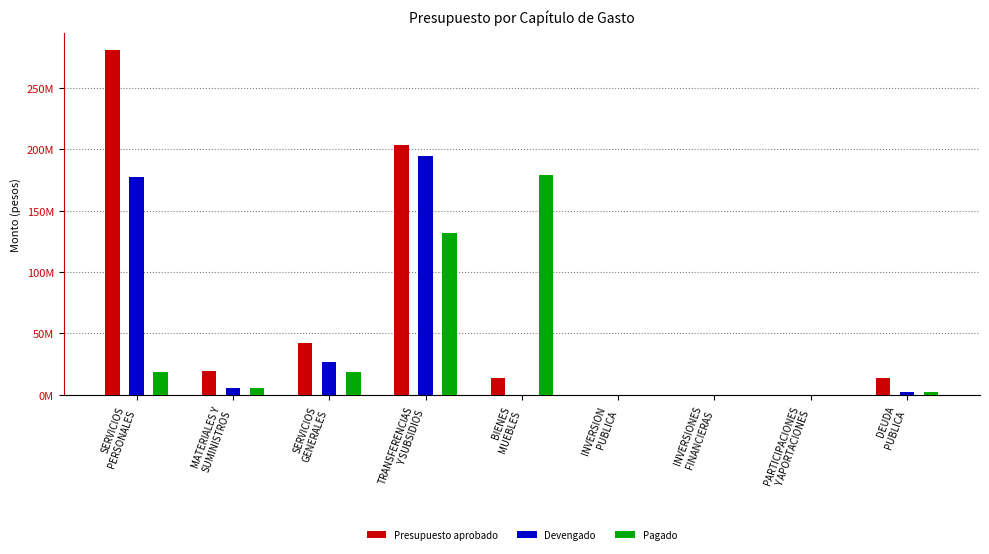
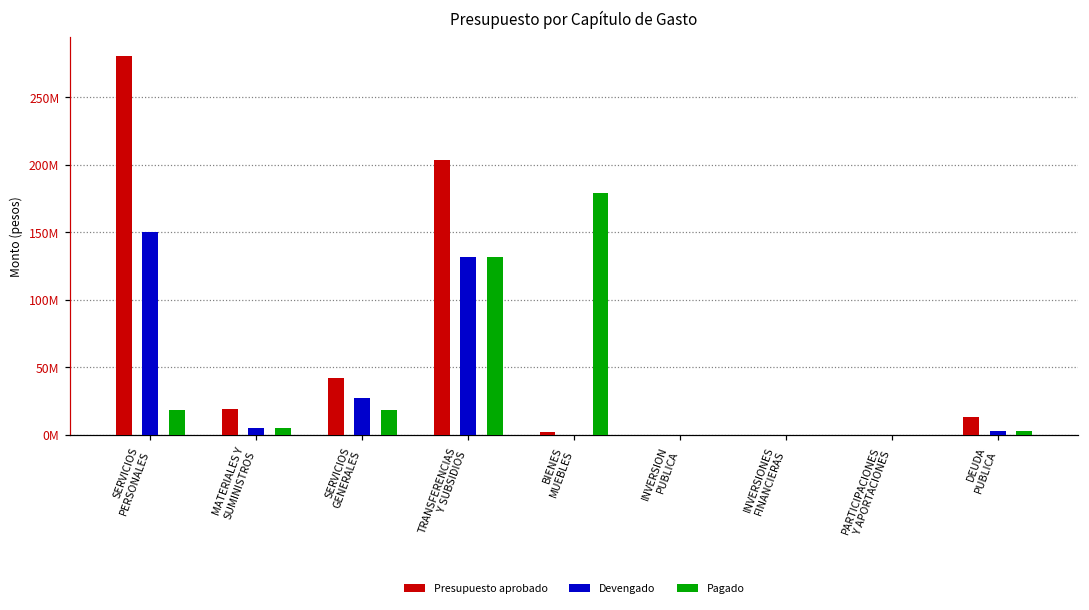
Devengado, SERVICIOS PERSONALES: 178000000 -> 151000000
Devengado, TRANSFERENCIAS Y SUBSIDIOS: 194000000 -> 132000000
Presupuesto aprobado, BIENES MUEBLES: 13000000 -> 2000000
